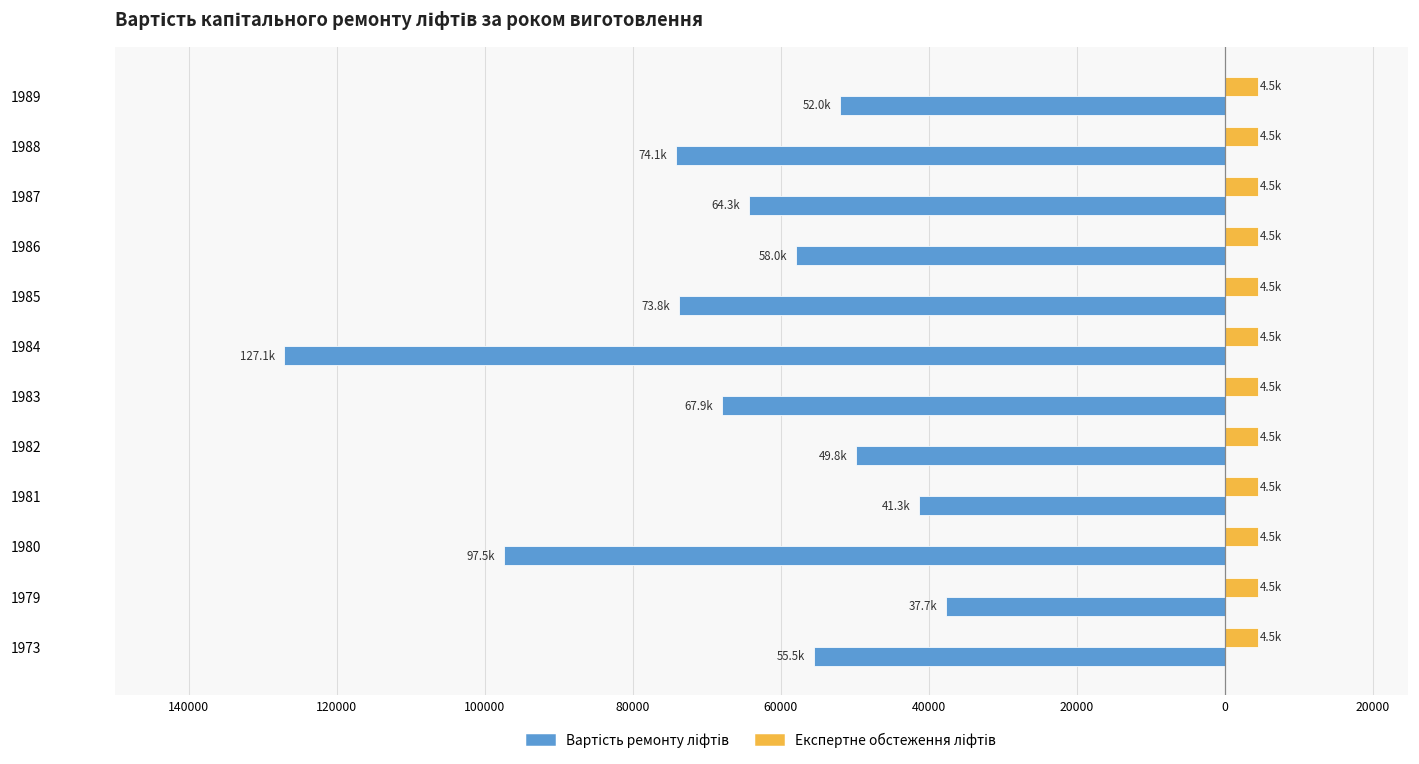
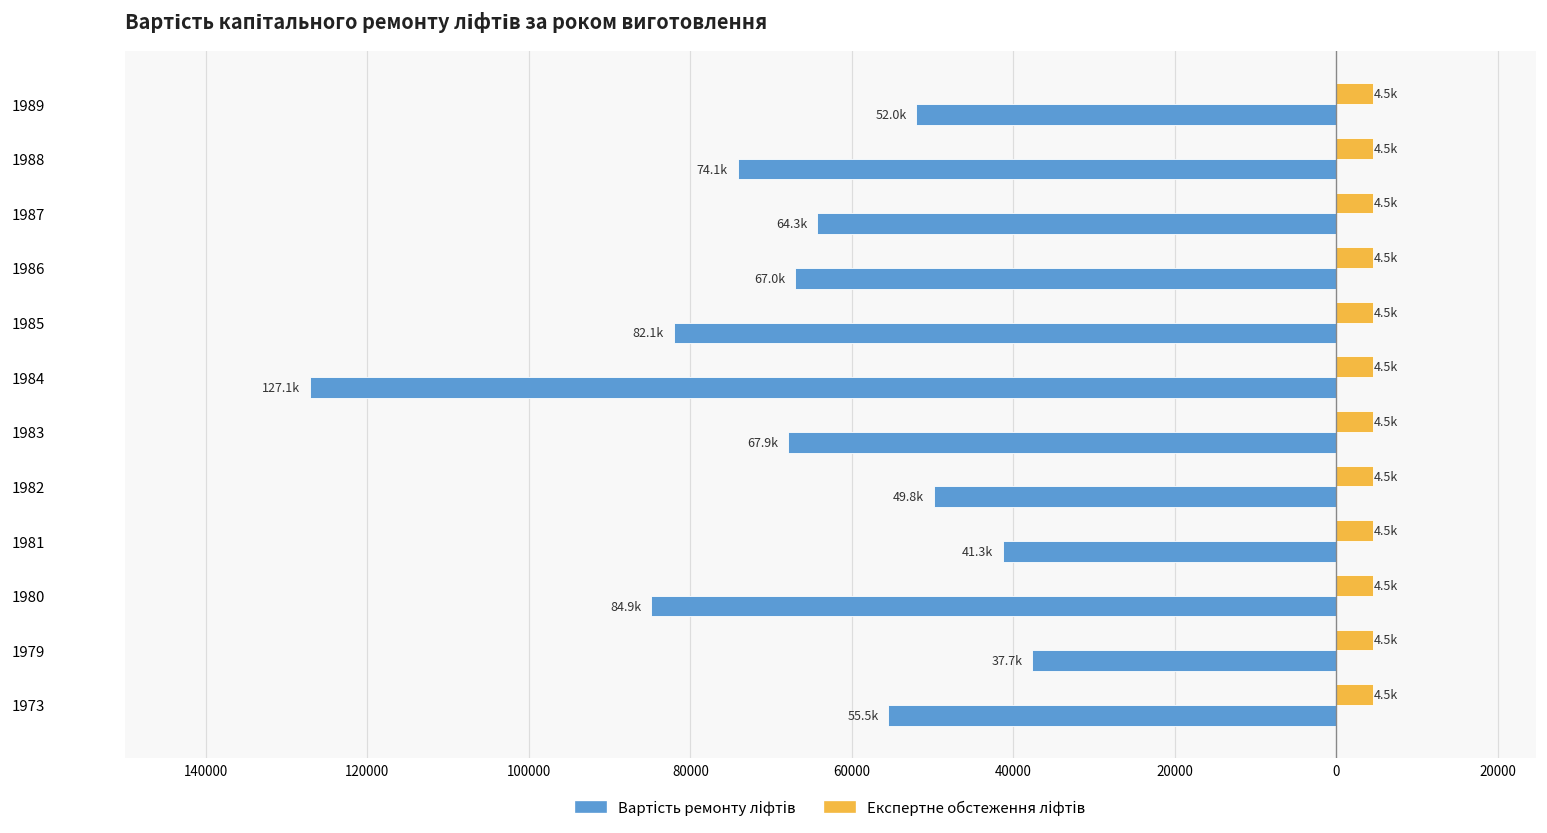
Вартість ремонту ліфтів, 1986: 58.0k -> 67.0k
Вартість ремонту ліфтів, 1985: 73.8k -> 82.1k
Вартість ремонту ліфтів, 1980: 97.5k -> 84.9k
